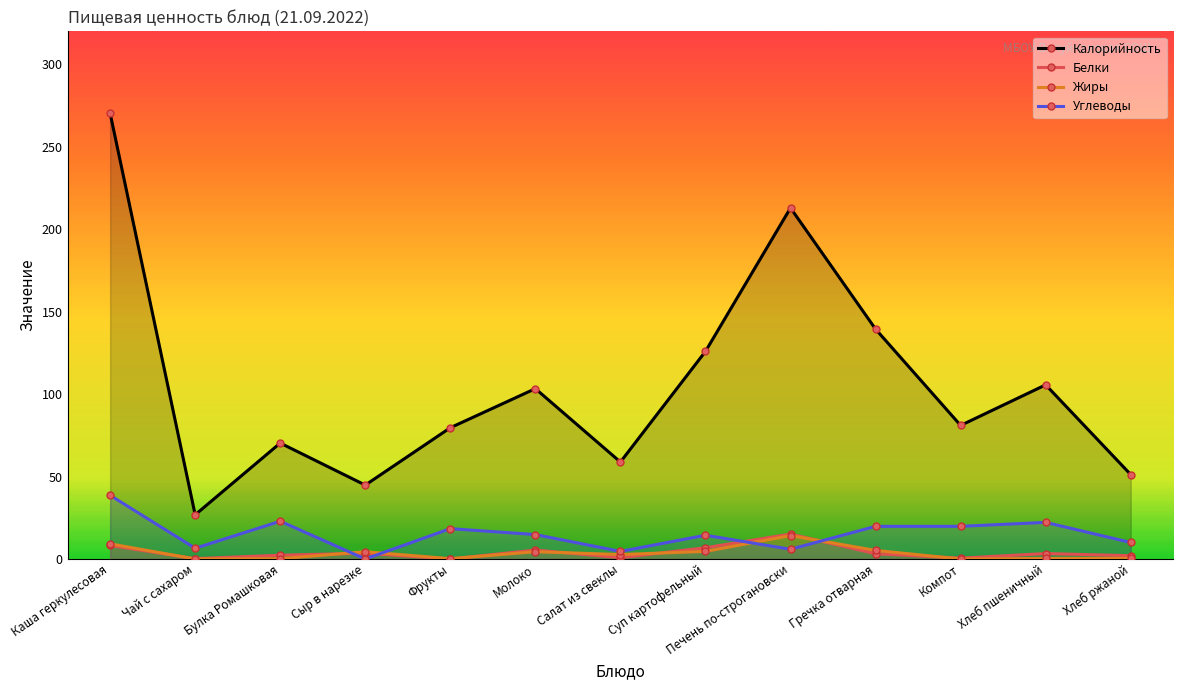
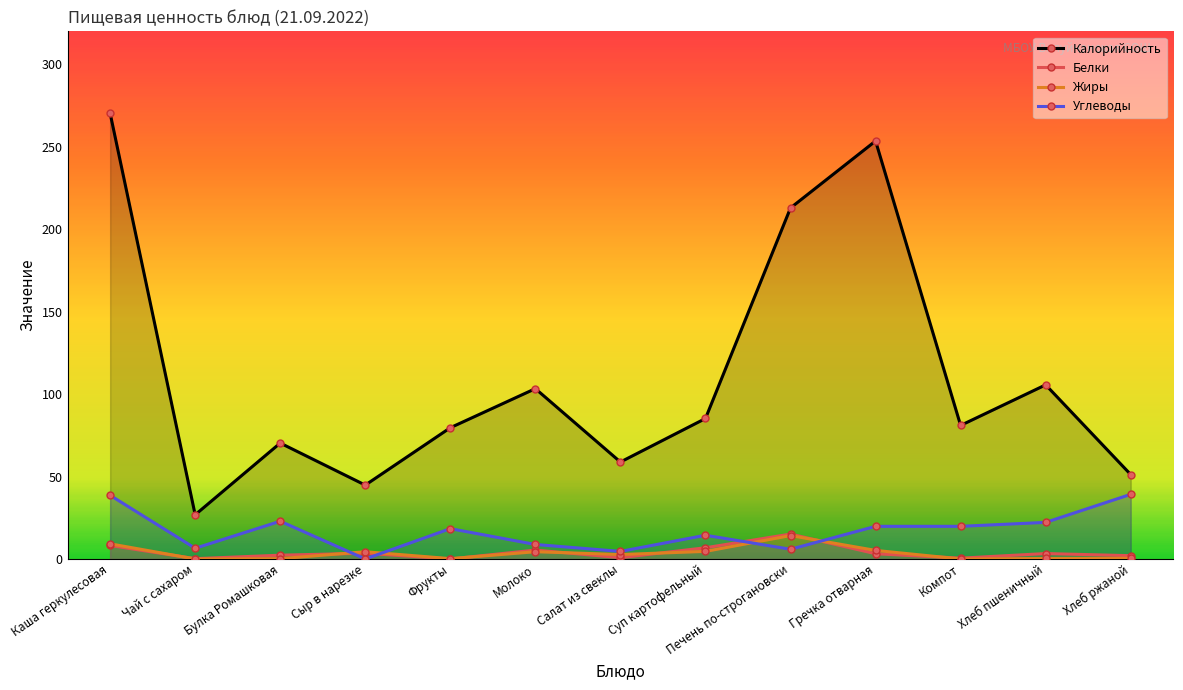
Углеводы, Молоко: 15 -> 9
Калорийность, Суп картофельный: 126 -> 85
Калорийность, Гречка отварная: 139 -> 254
Углеводы, Хлеб ржаной: 10 -> 39
